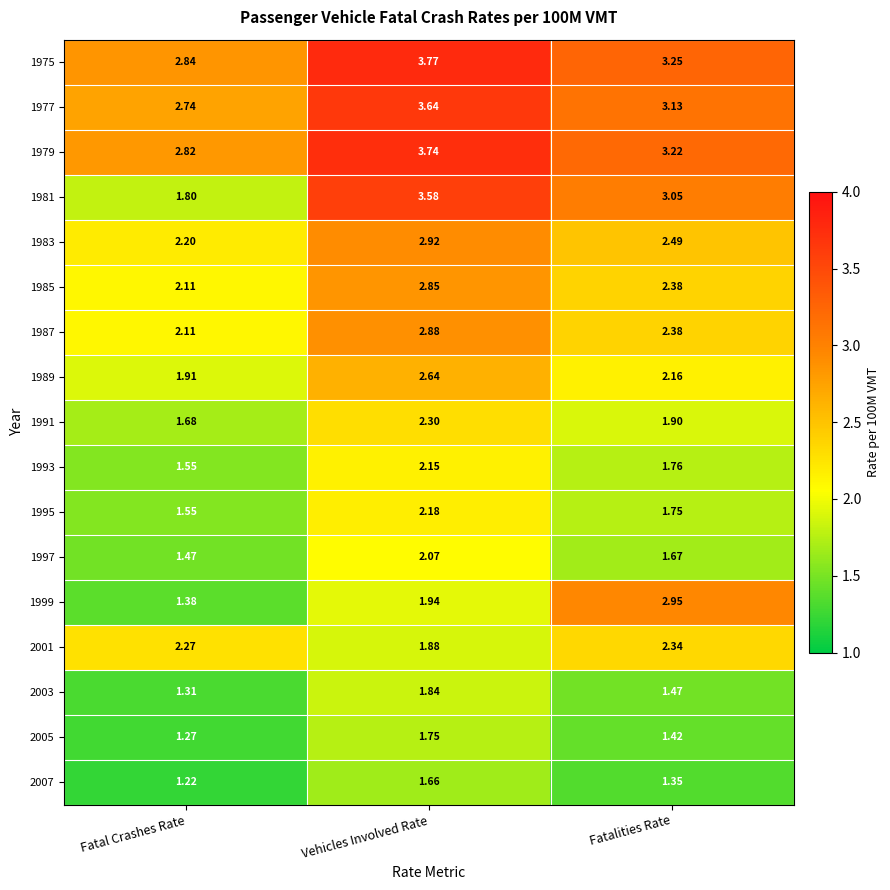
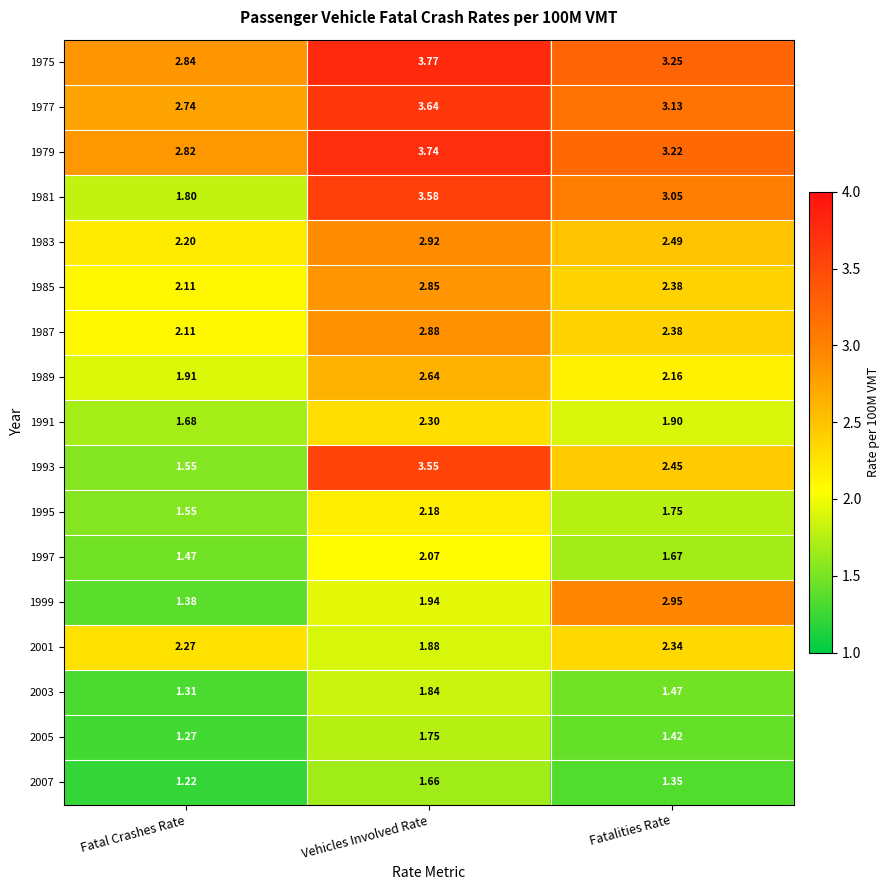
1993, Vehicles Involved Rate: 2.15 -> 3.55
1993, Fatalities Rate: 1.76 -> 2.45
